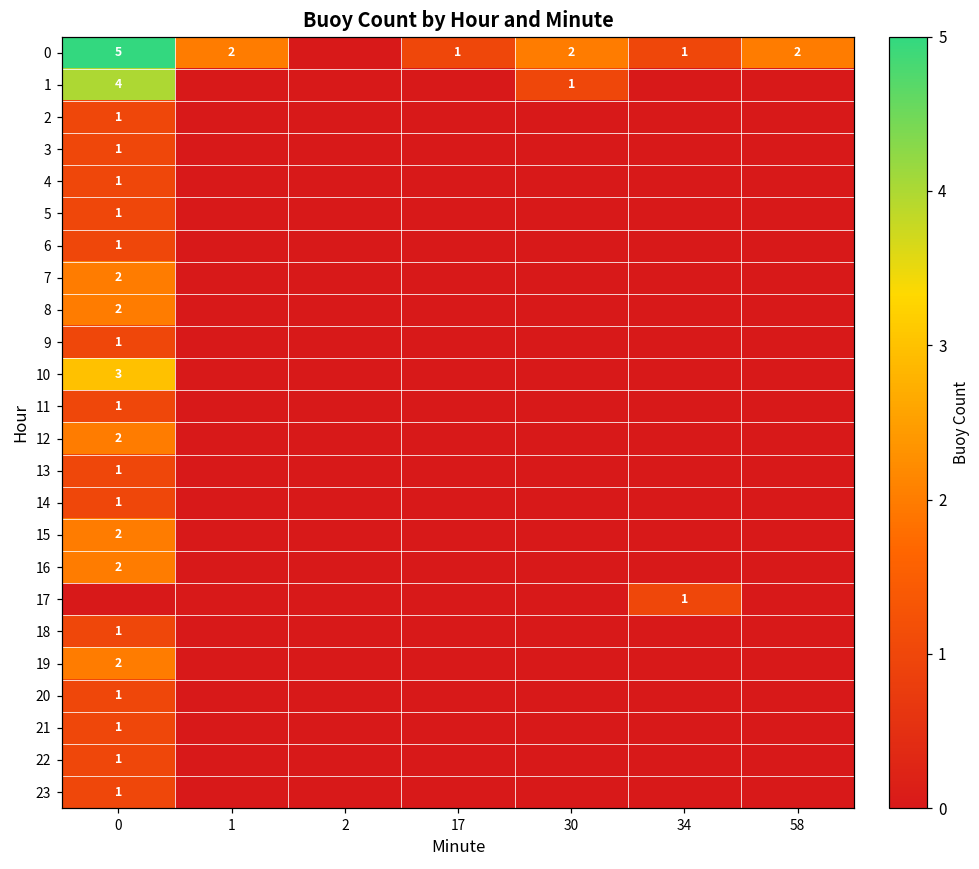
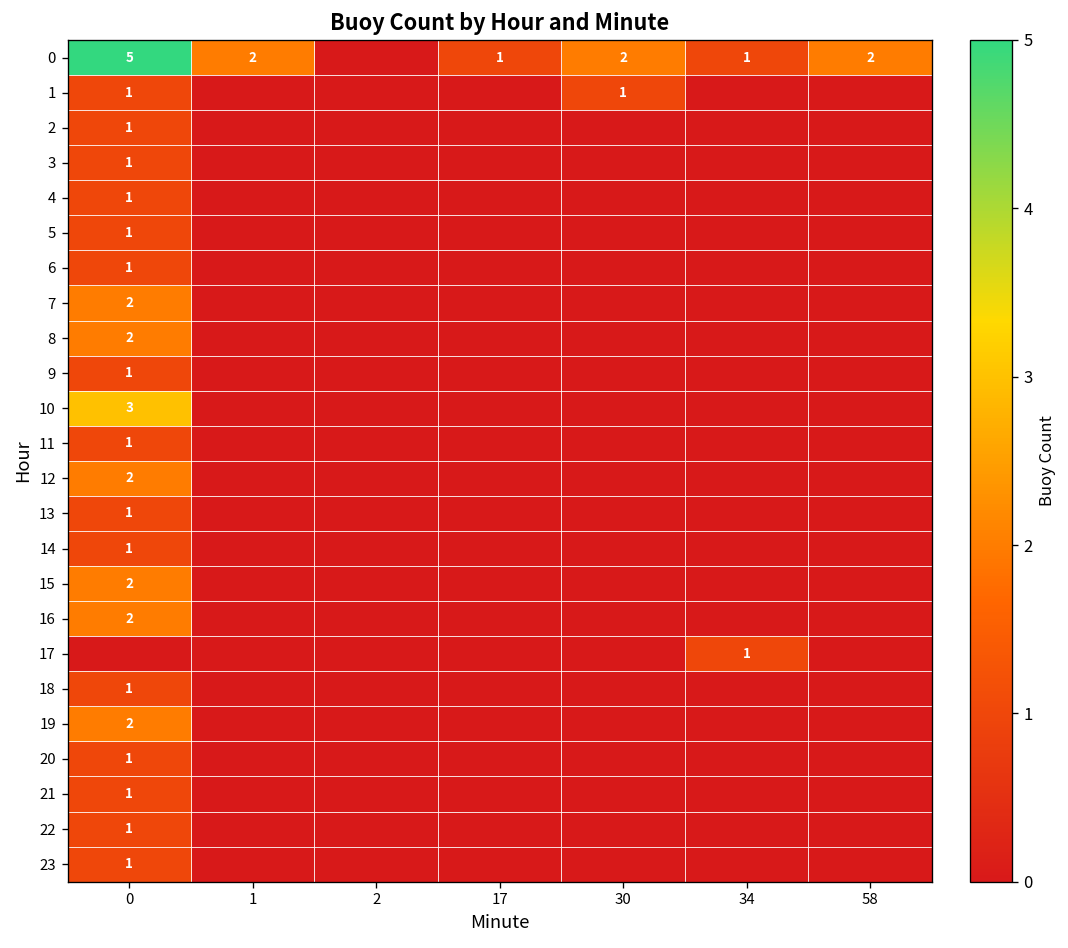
1, 0: 4 -> 1
